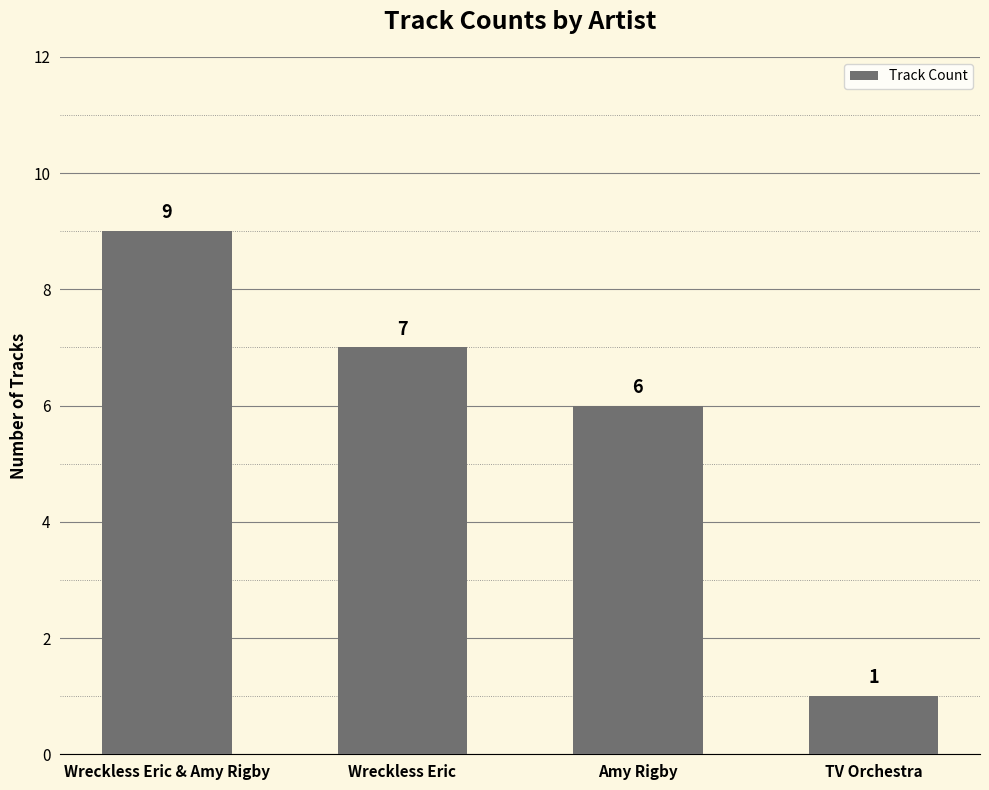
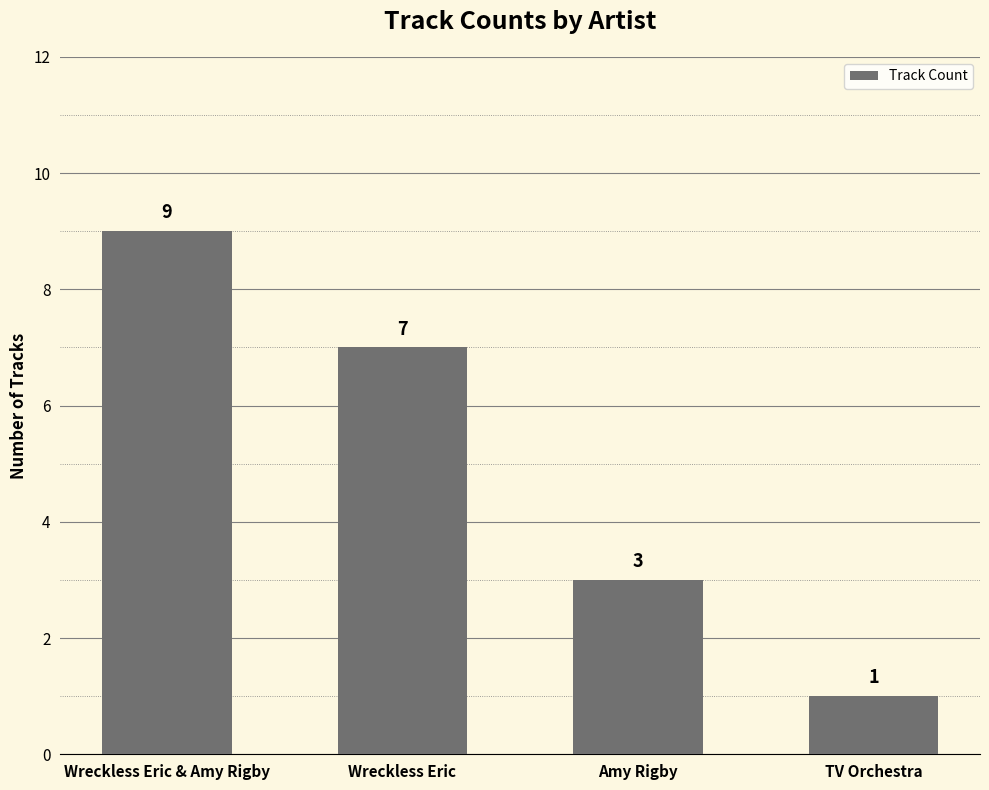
Amy Rigby: 6 -> 3
